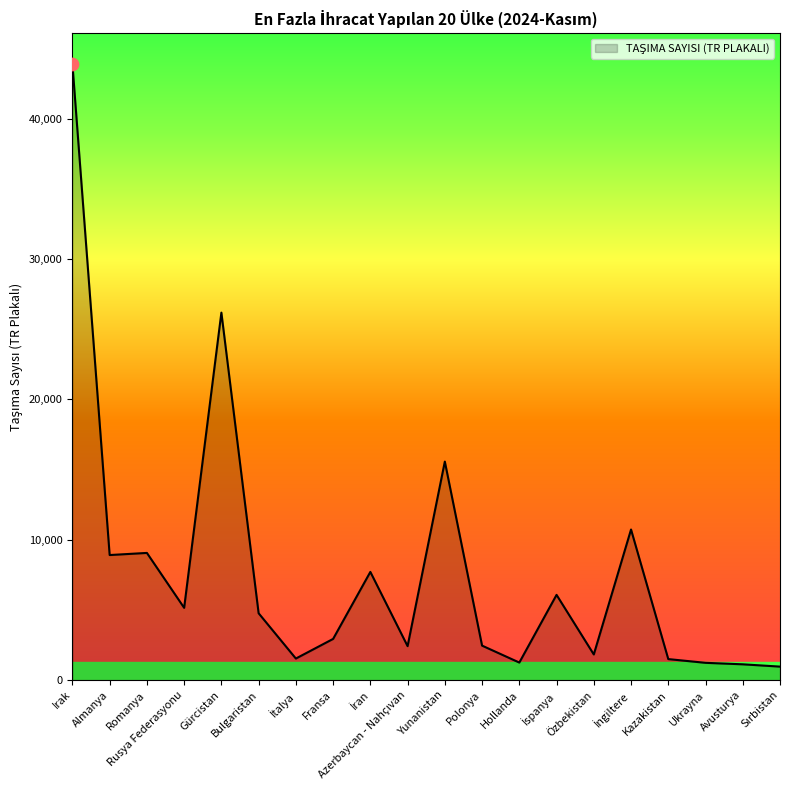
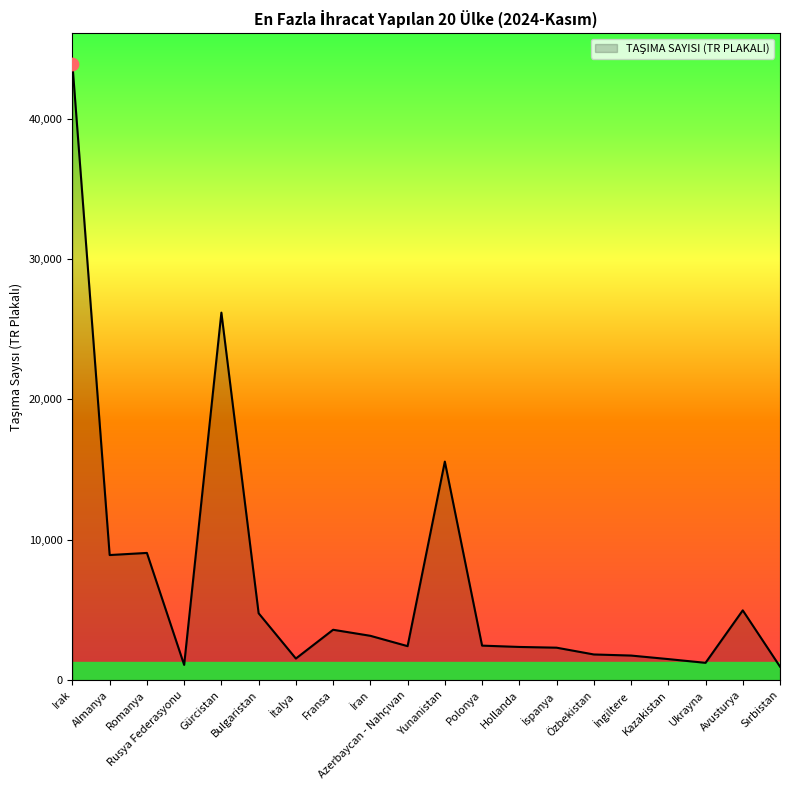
TAŞIMA SAYISI (TR PLAKALI), Rusya Federasyonu: 5,100 -> 1,100
TAŞIMA SAYISI (TR PLAKALI), Fransa: 2,900 -> 3,600
TAŞIMA SAYISI (TR PLAKALI), İran: 7,700 -> 3,200
TAŞIMA SAYISI (TR PLAKALI), Hollanda: 1,200 -> 2,400
TAŞIMA SAYISI (TR PLAKALI), İspanya: 6,100 -> 2,300
TAŞIMA SAYISI (TR PLAKALI), İngiltere: 10,700 -> 1,700
TAŞIMA SAYISI (TR PLAKALI), Avusturya: 1,100 -> 5,000
